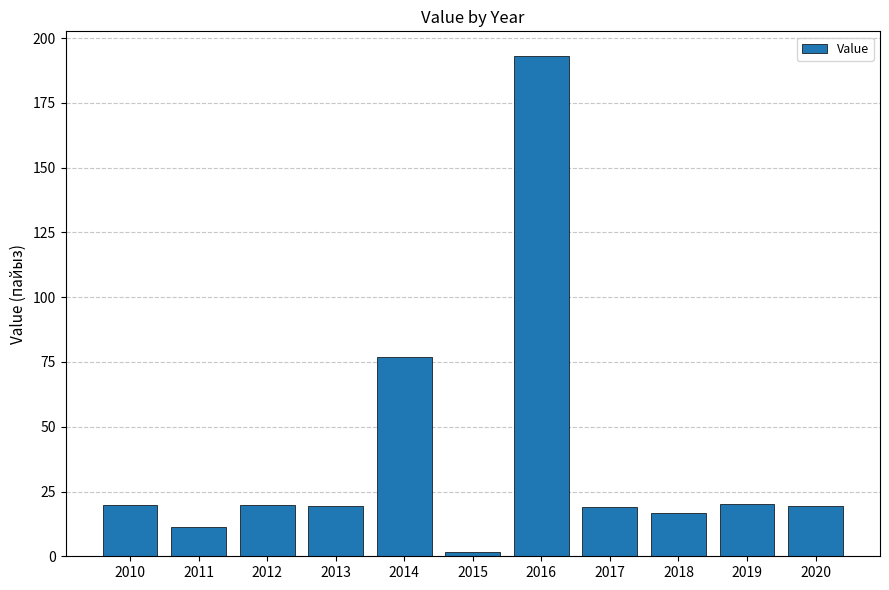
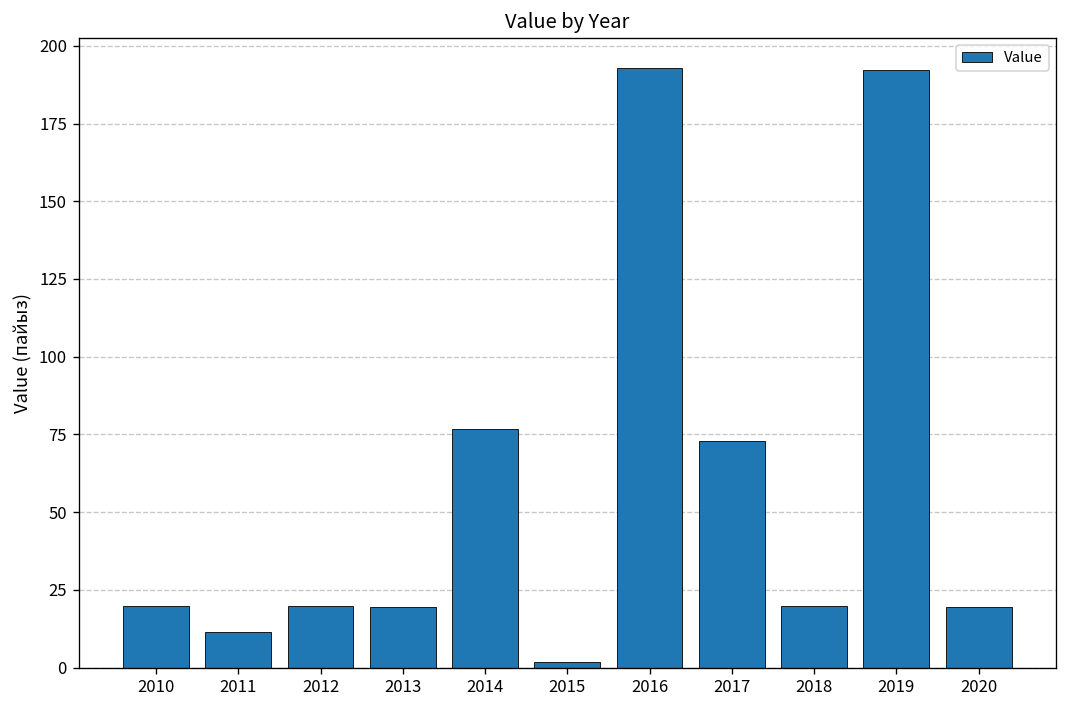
2017: 19 -> 73
2018: 17 -> 20
2019: 20 -> 192
